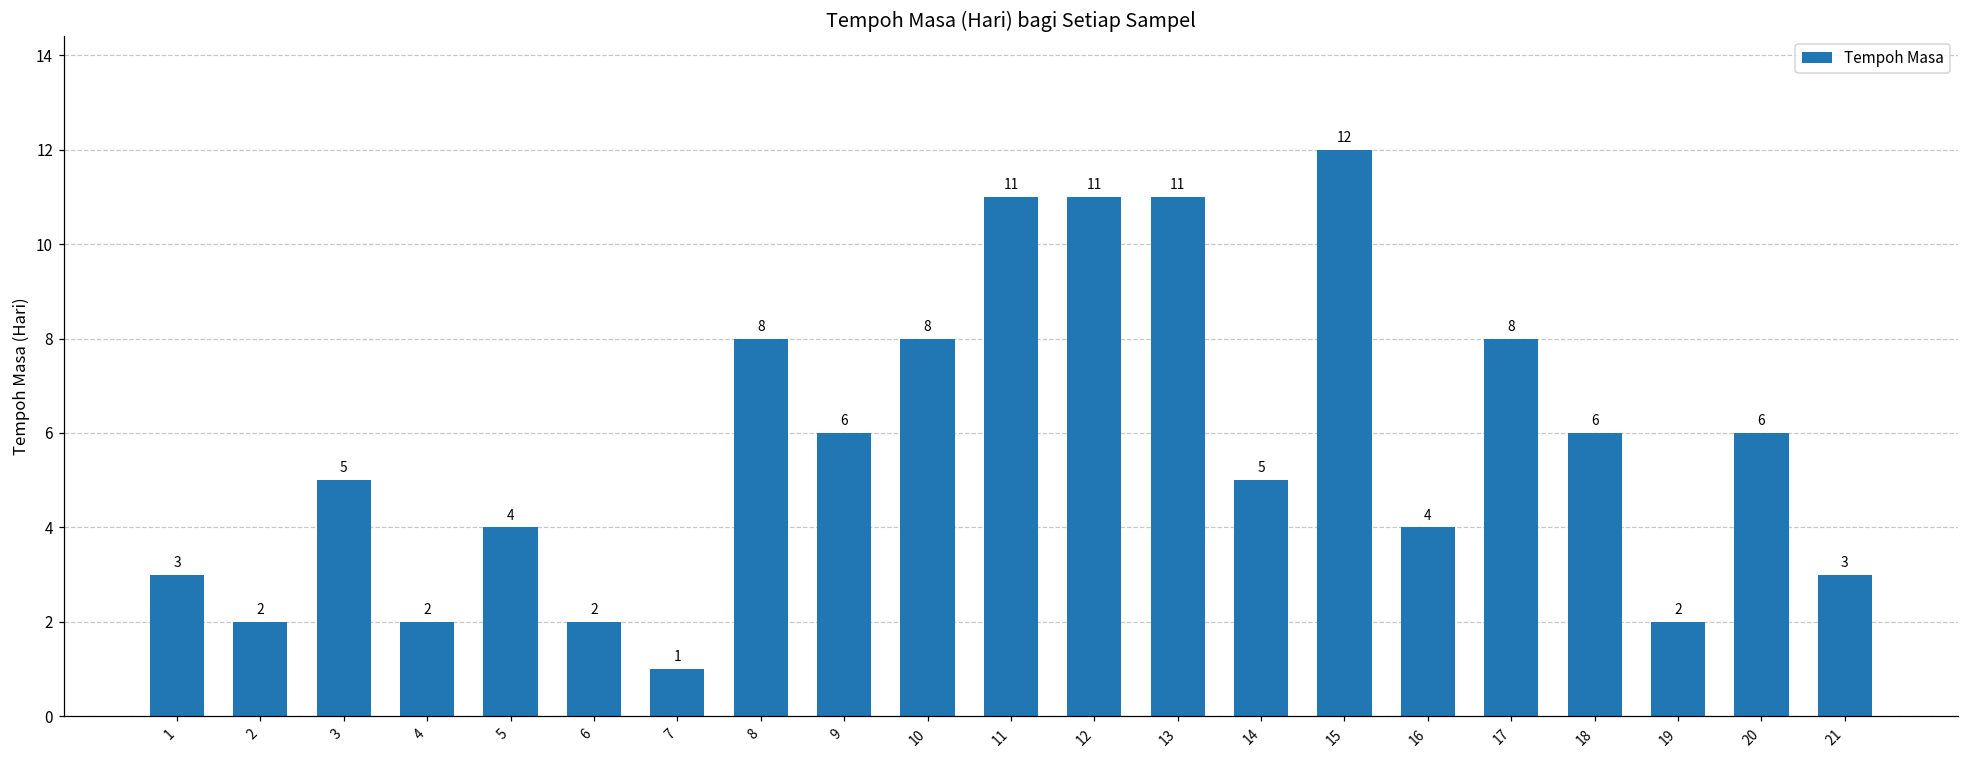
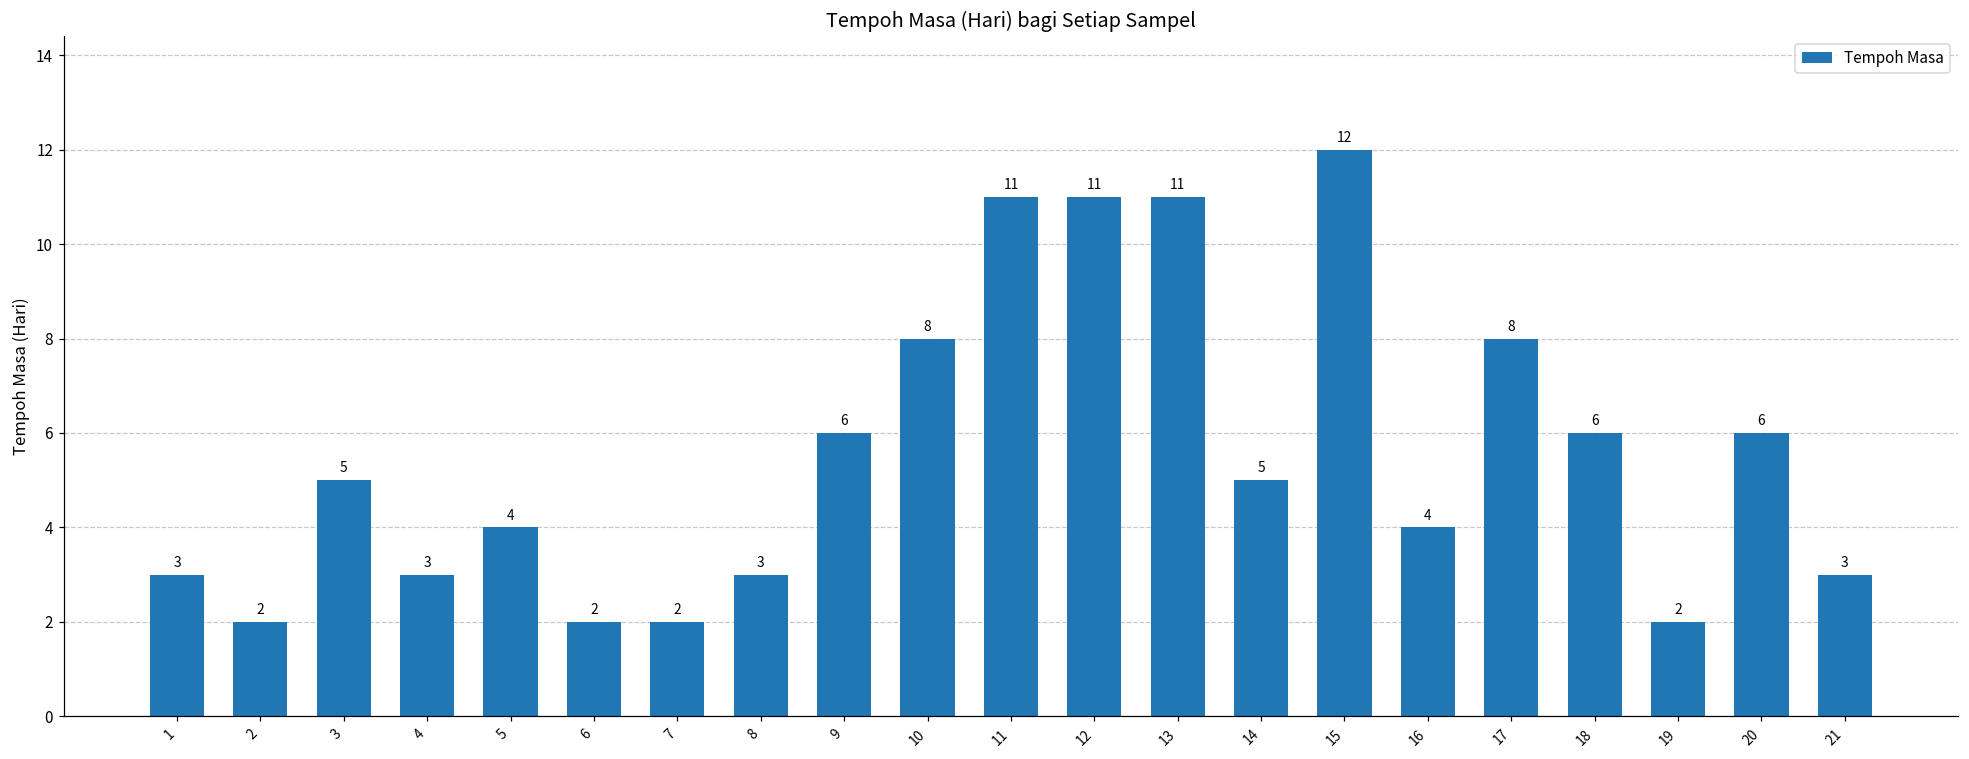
4: 2 -> 3
7: 1 -> 2
8: 8 -> 3
